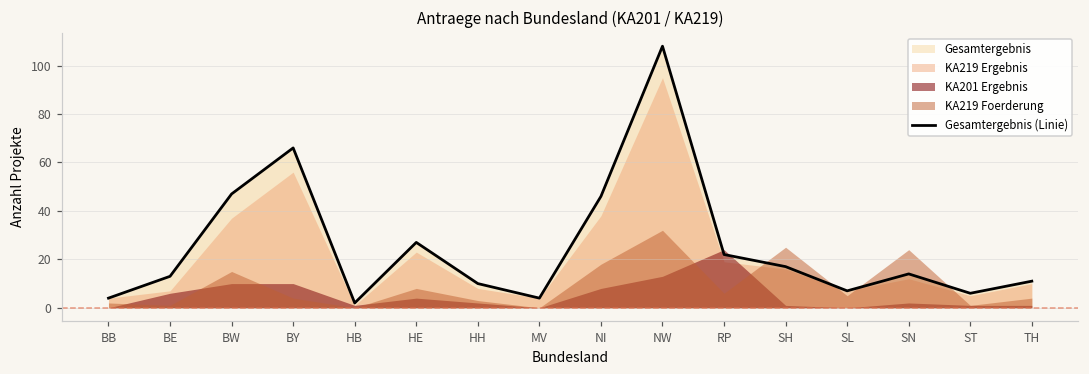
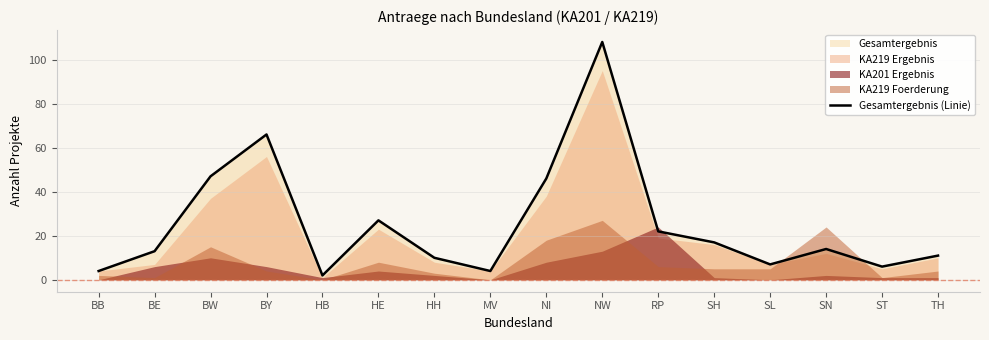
KA201 Ergebnis, BY: 10 -> 6
KA219 Foerderung, NW: 32 -> 27
KA219 Foerderung, SH: 25 -> 5
